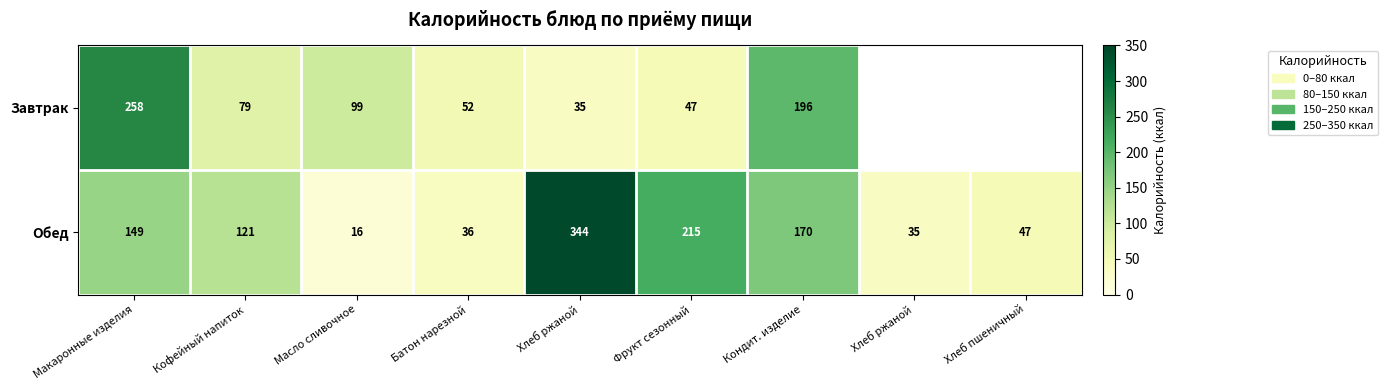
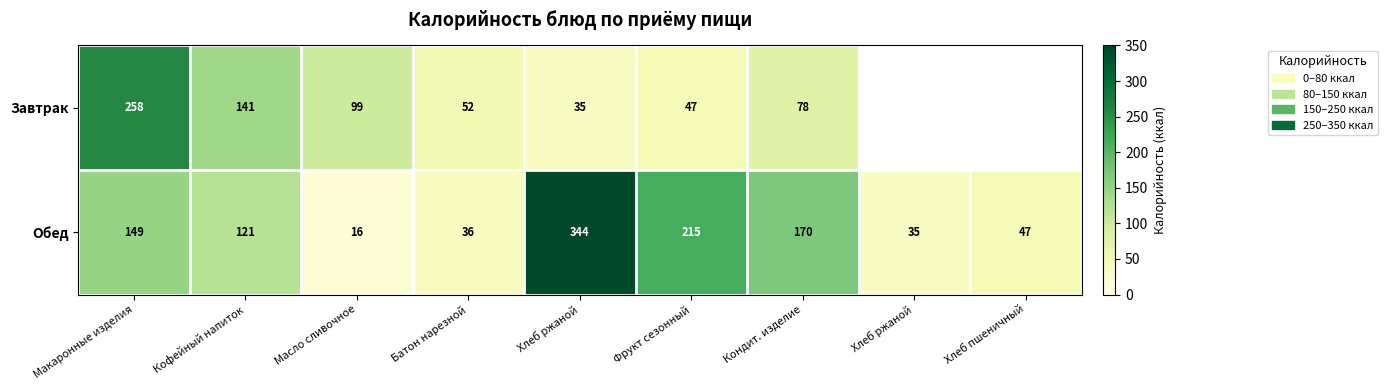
Завтрак, Кофейный напиток: 79 -> 141
Завтрак, Кондит. изделие: 196 -> 78
